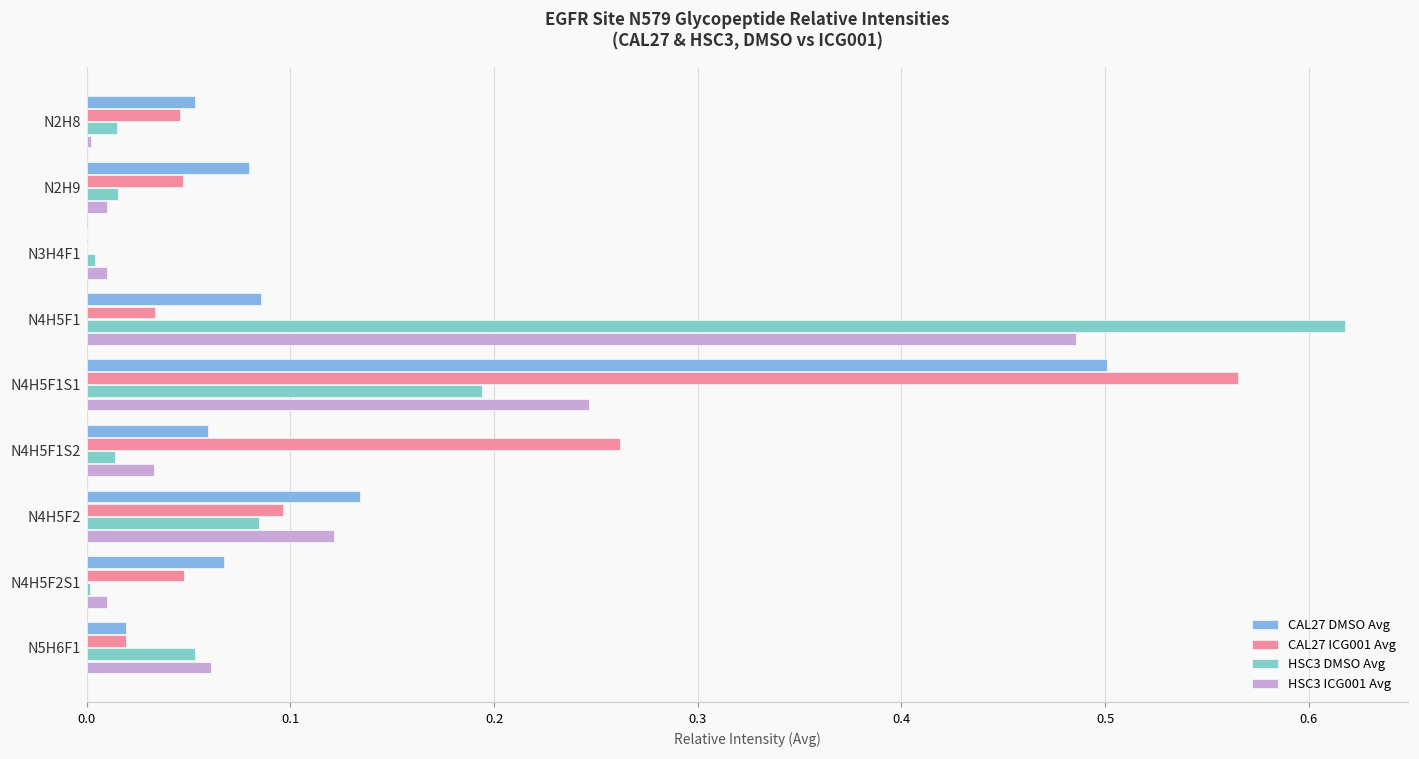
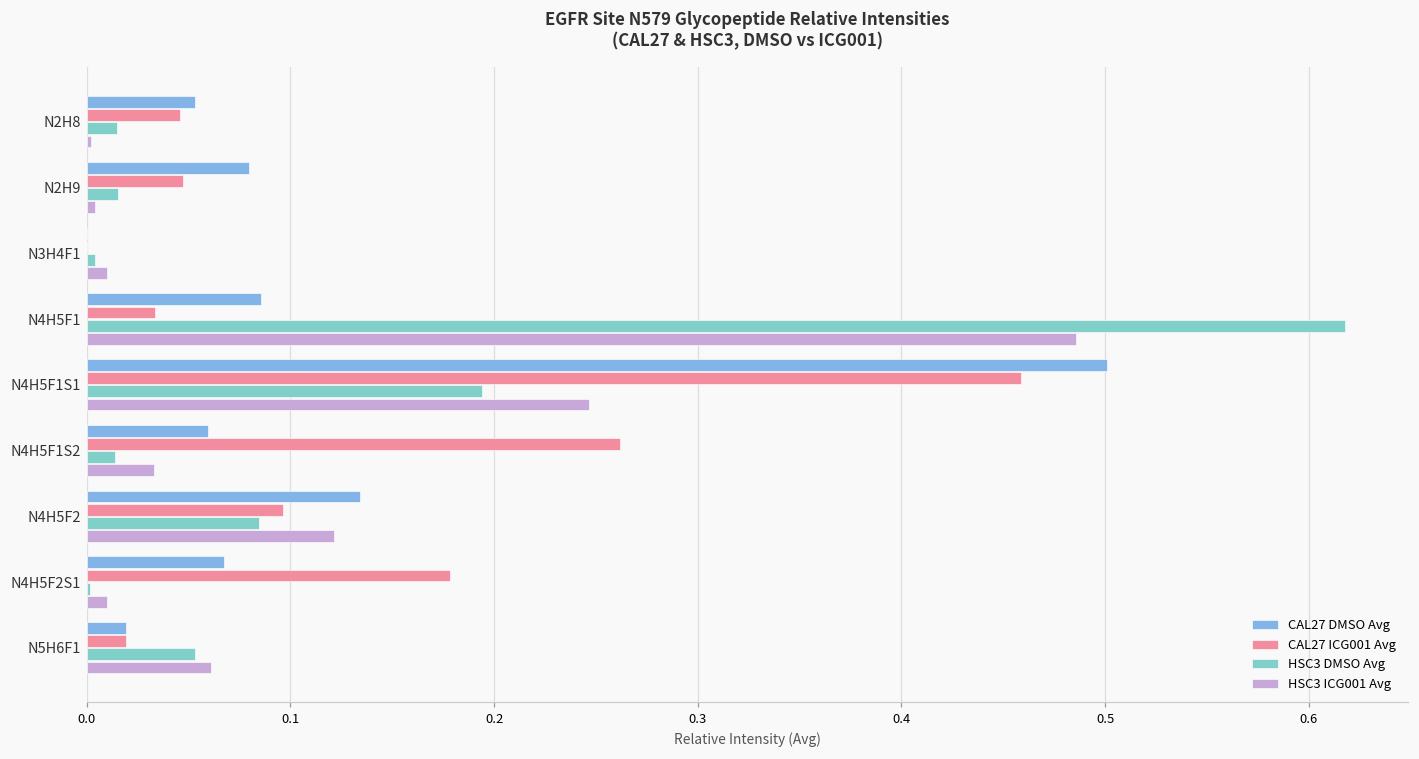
HSC3 ICG001 Avg, N2H9: 0.010 -> 0.004
CAL27 ICG001 Avg, N4H5F1S1: 0.565 -> 0.458
CAL27 ICG001 Avg, N4H5F2S1: 0.048 -> 0.178
